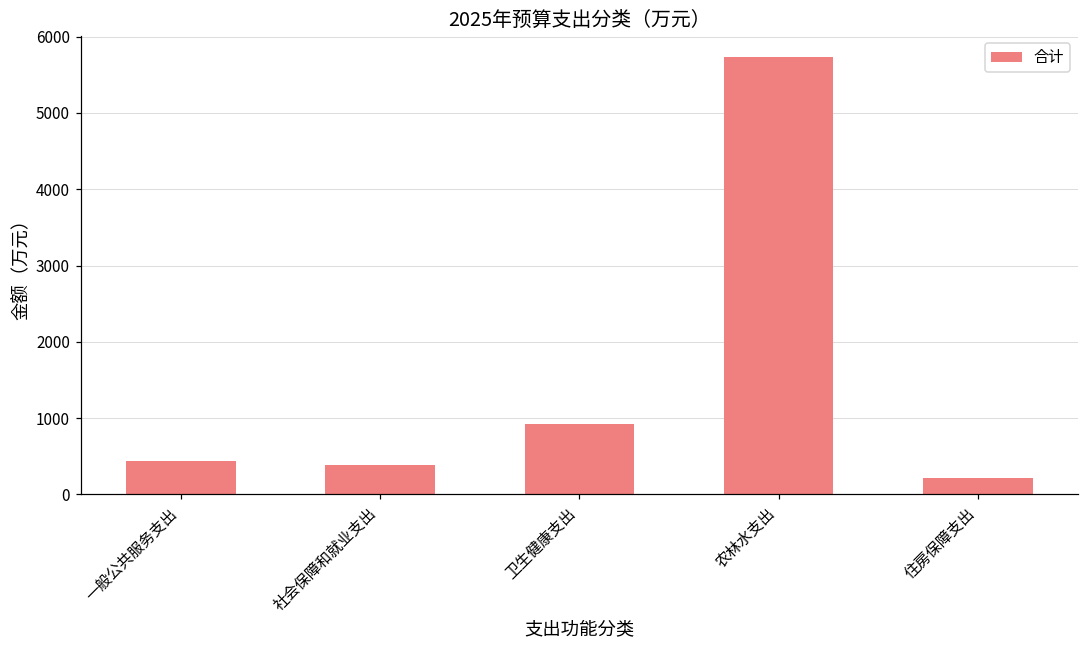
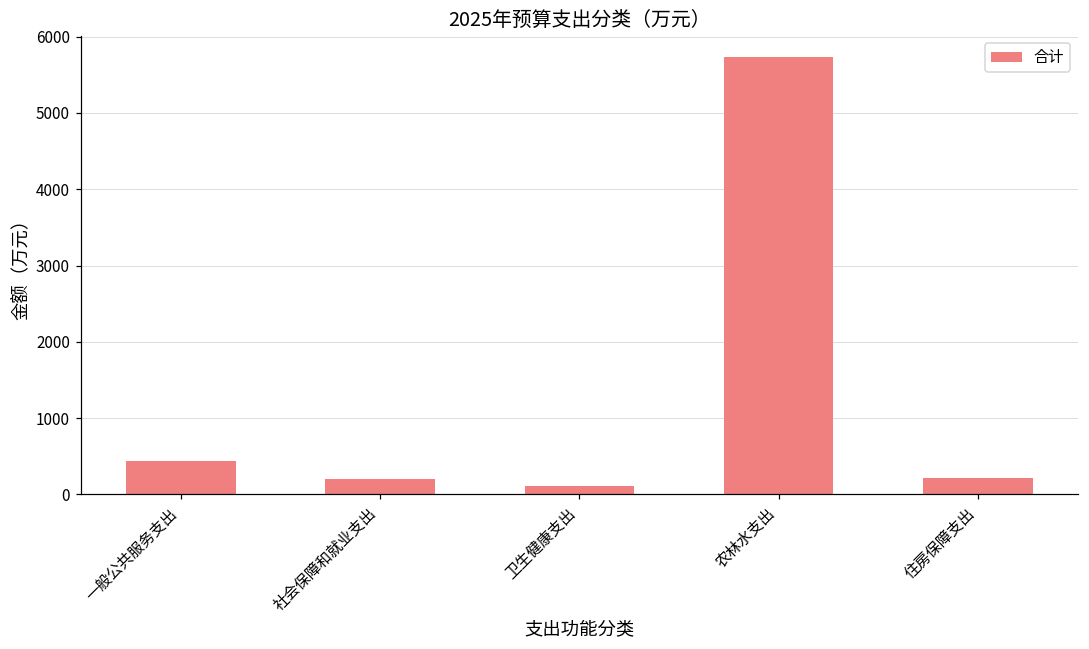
社会保障和就业支出: 400 -> 200
卫生健康支出: 900 -> 100
